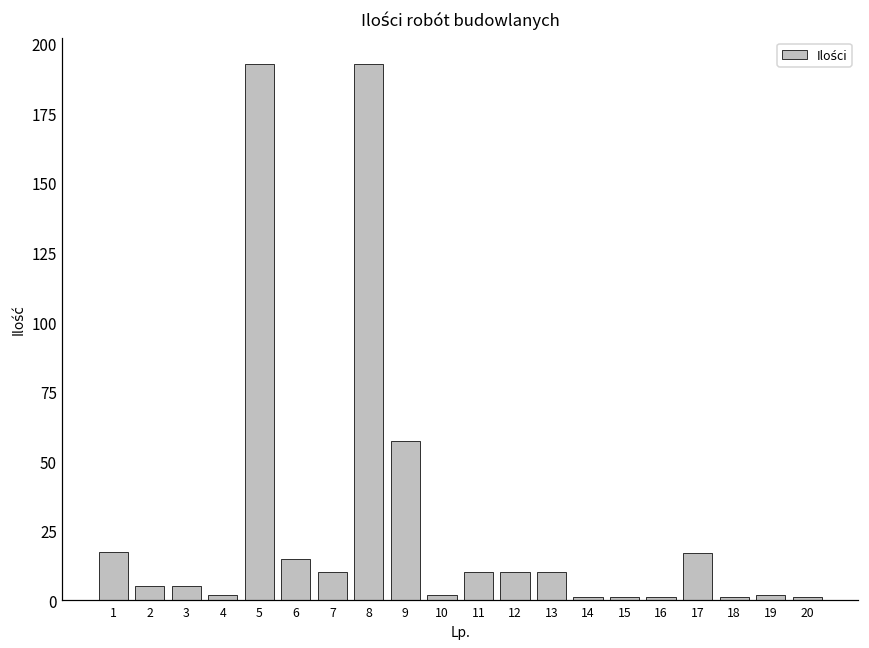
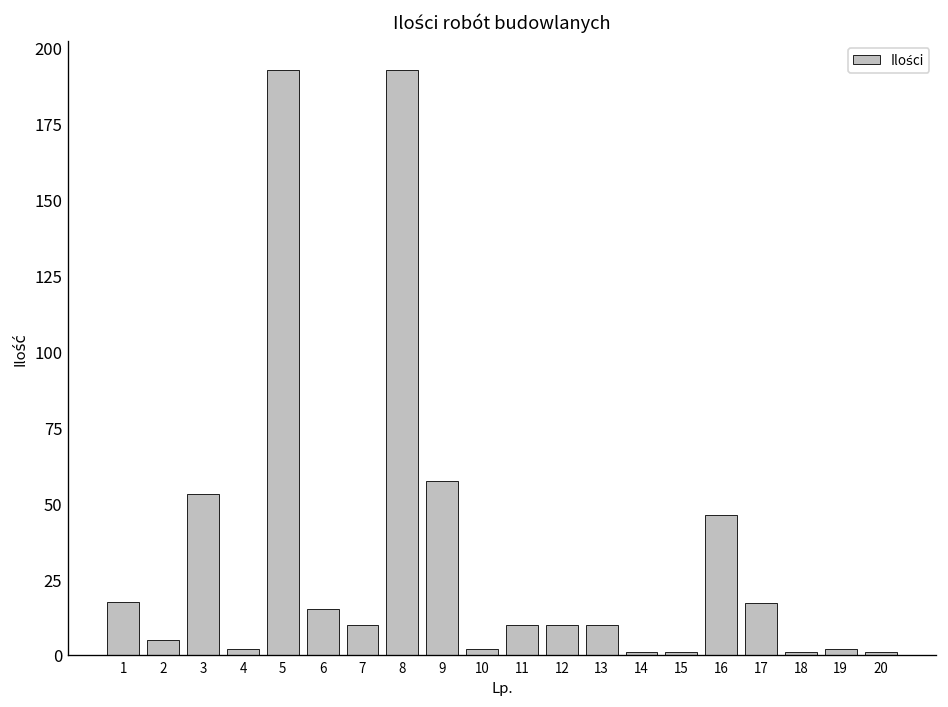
3: 5 -> 53
16: 1 -> 46
